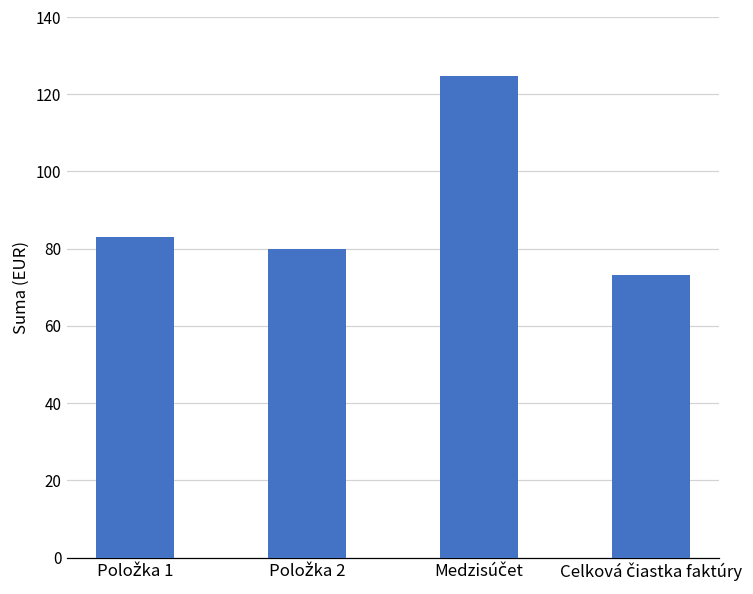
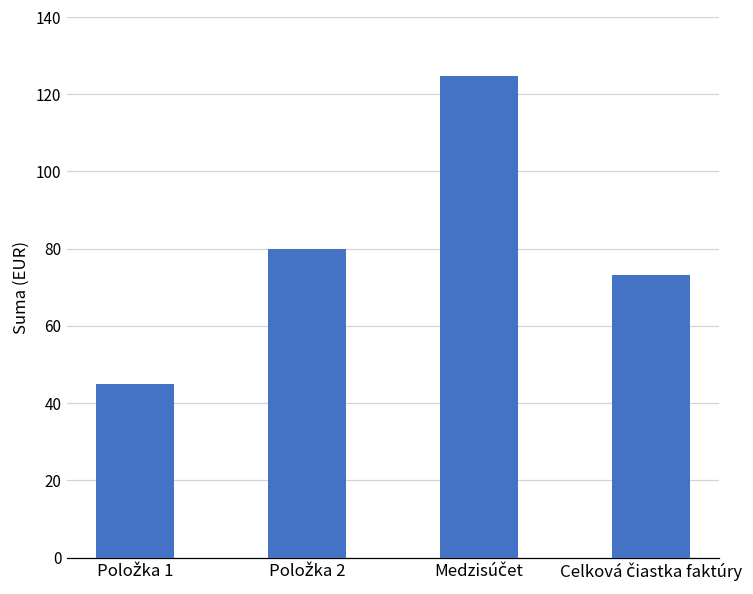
Položka 1: 83 -> 45
